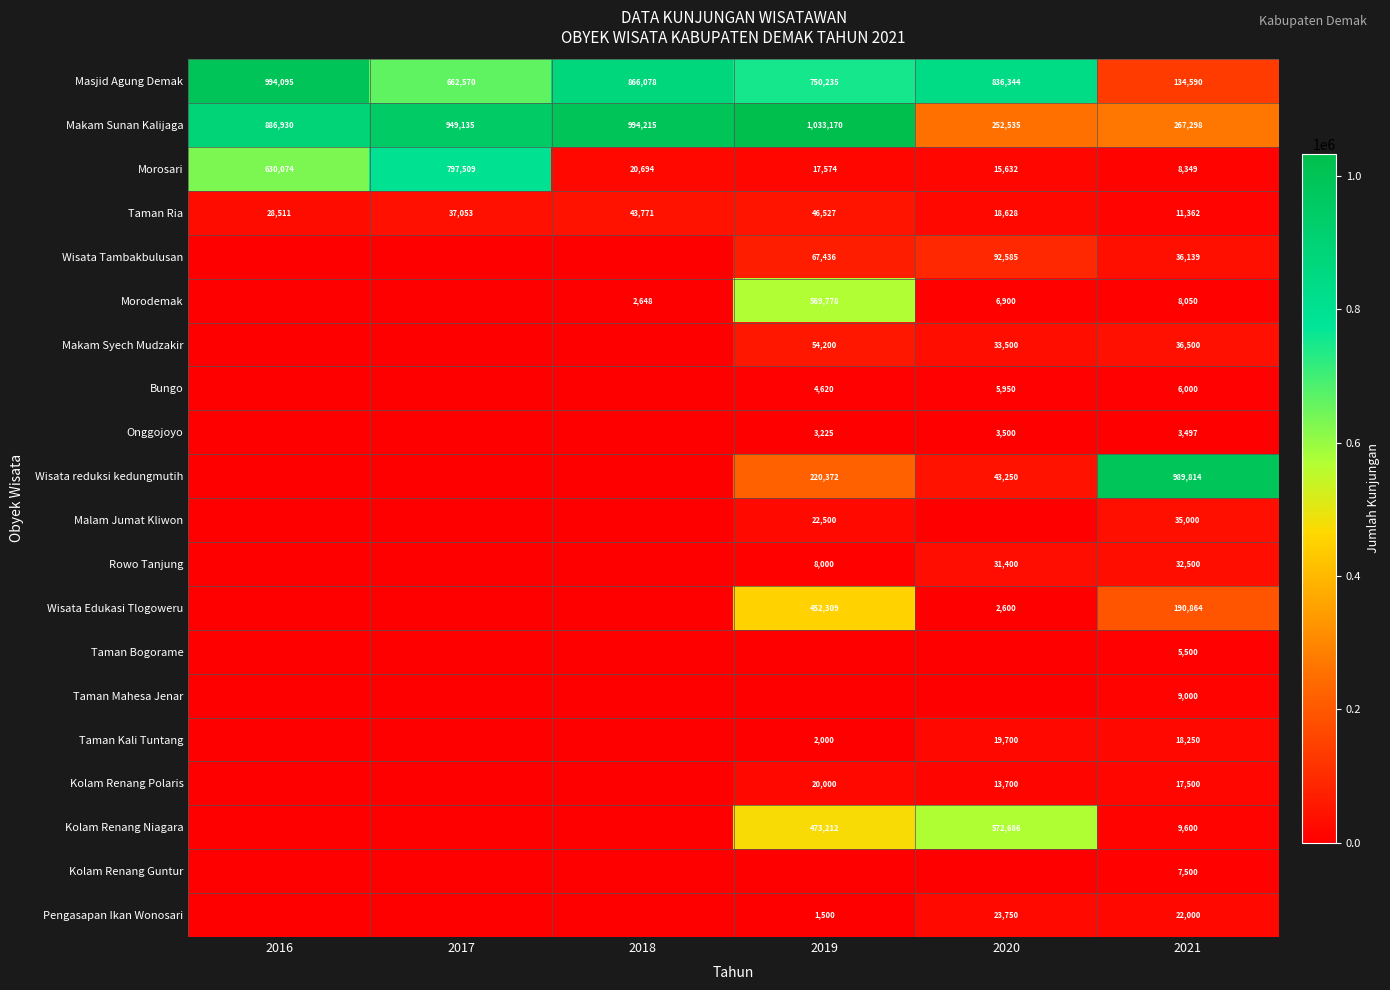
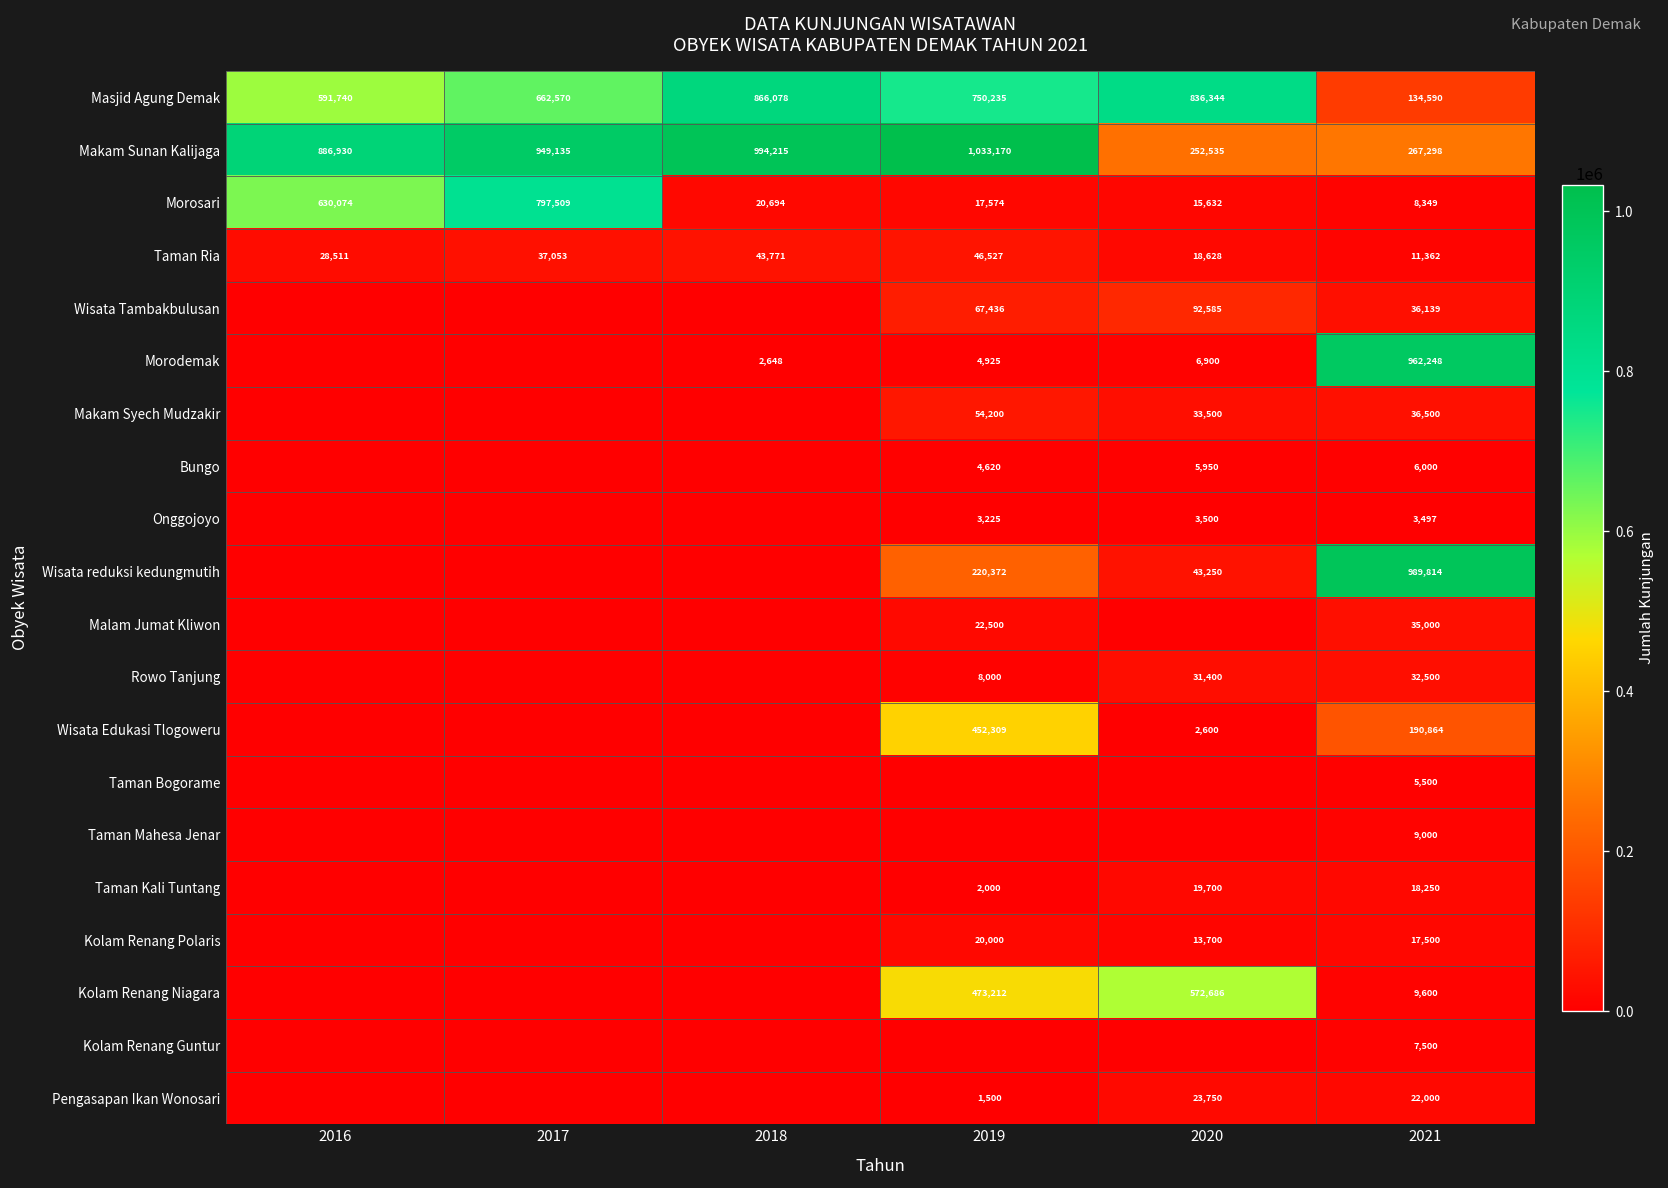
Masjid Agung Demak, 2016: 994,095 -> 591,740
Morodemak, 2019: 569,778 -> 4,925
Morodemak, 2021: 8,050 -> 962,248
